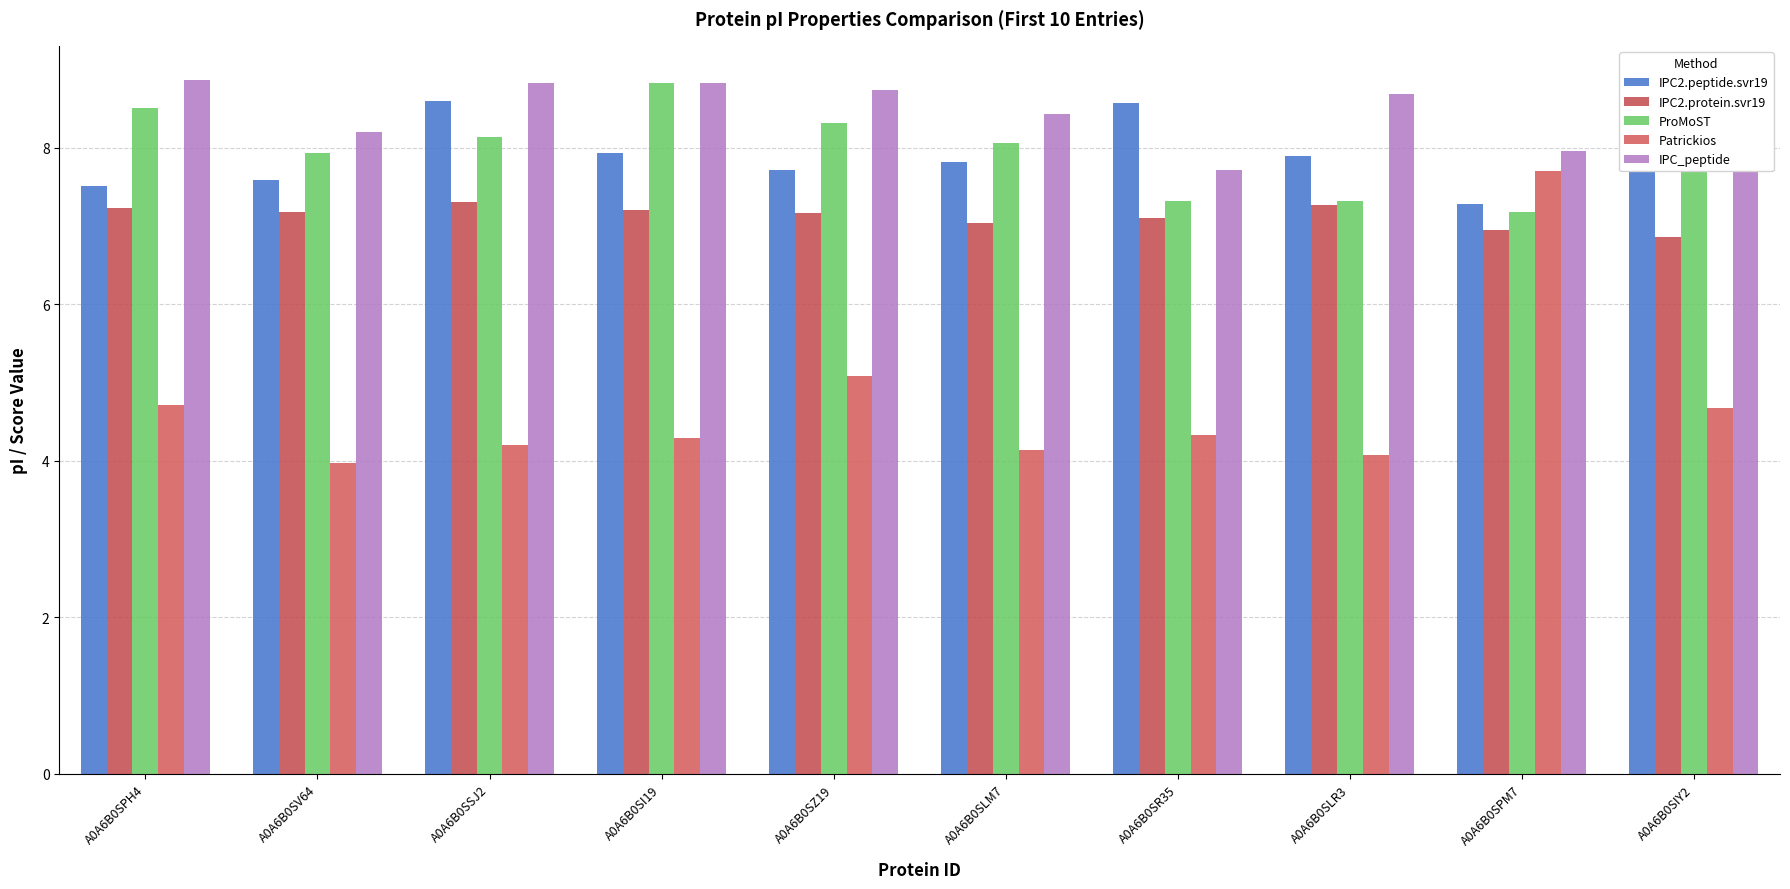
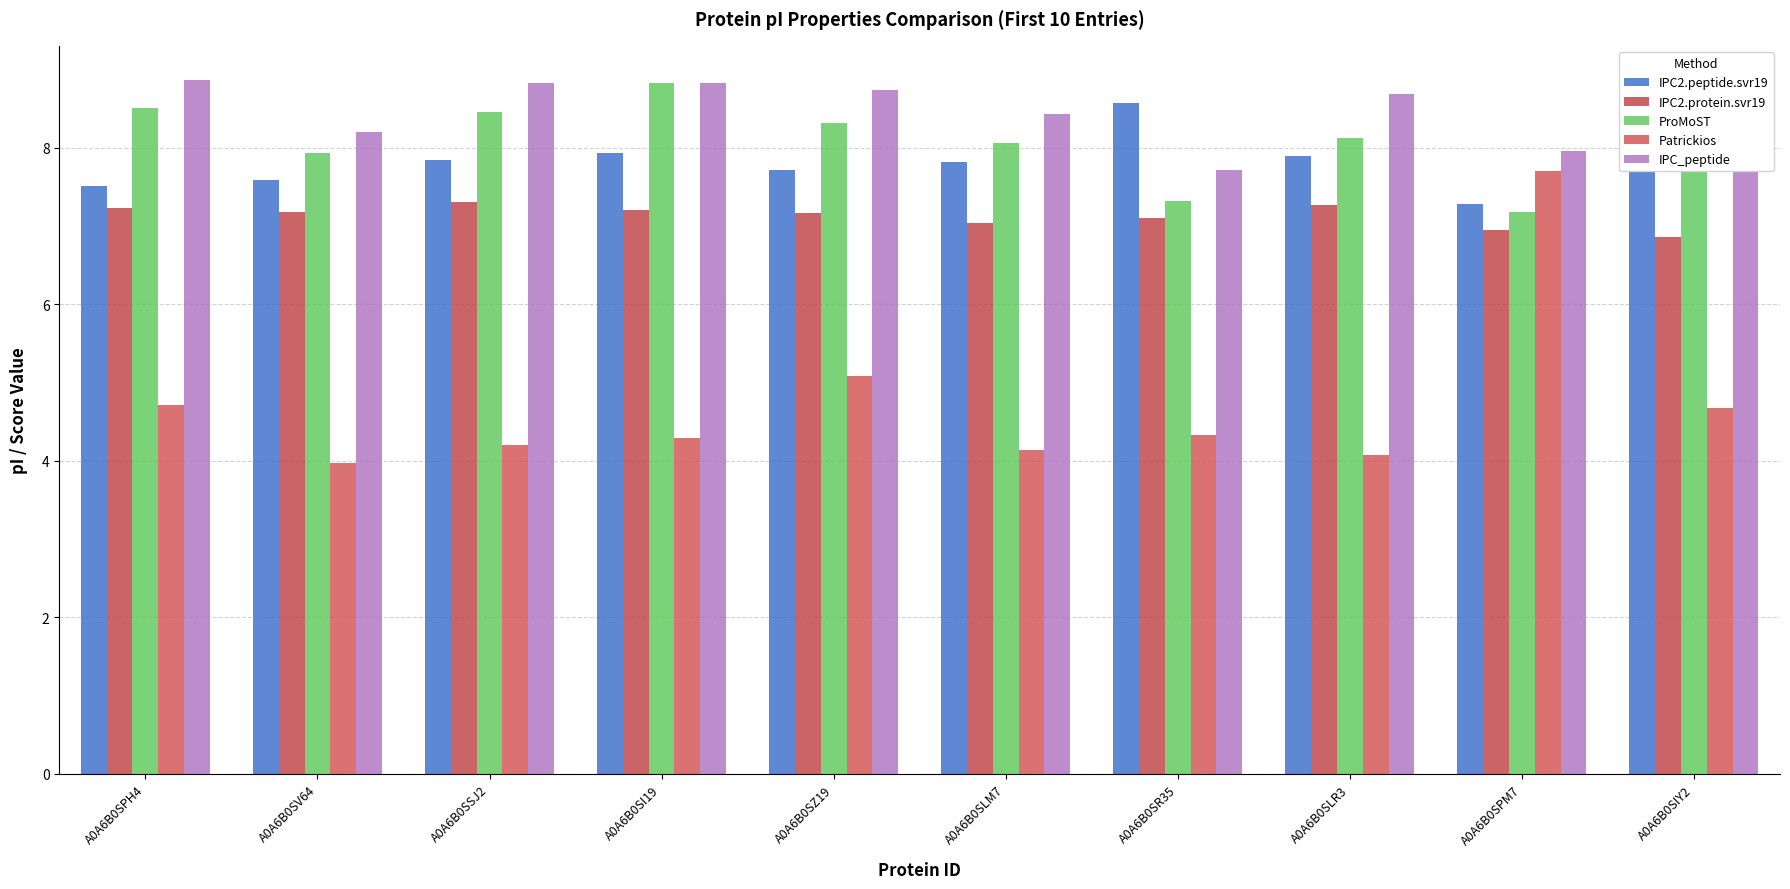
IPC2.peptide.svr19, A0A6B0SSJ2: 8.6 -> 7.8
ProMoST, A0A6B0SSJ2: 8.1 -> 8.5
ProMoST, A0A6B0SLR3: 7.3 -> 8.1
